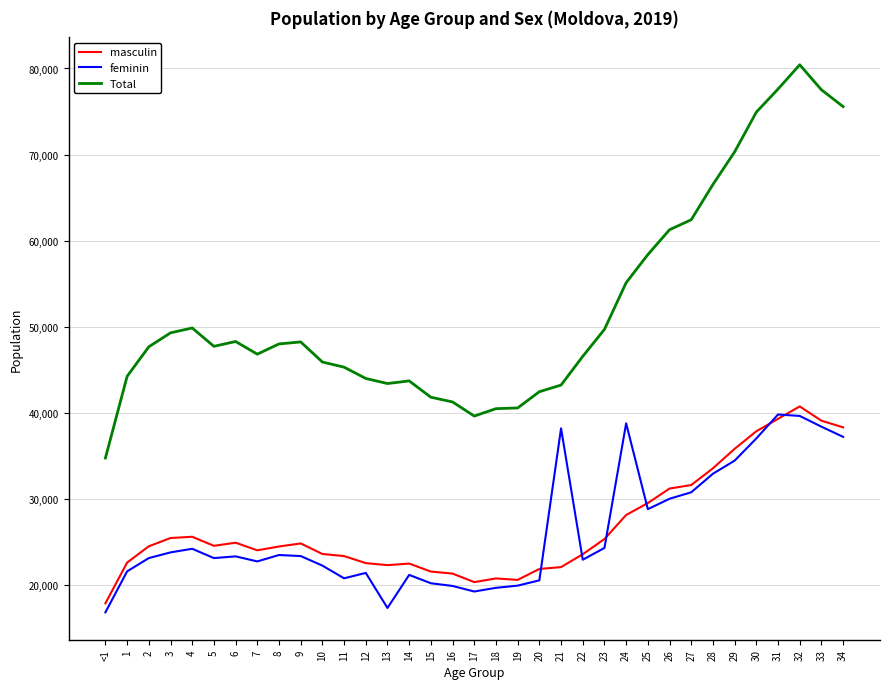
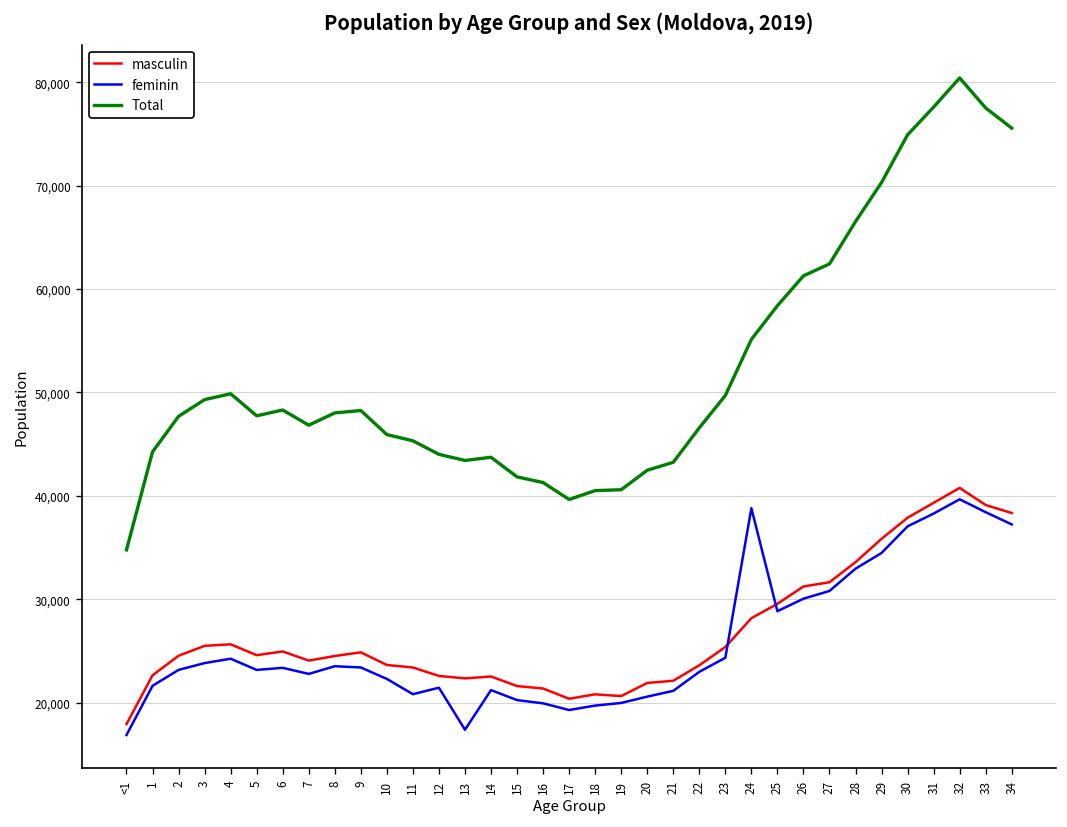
feminin, 21: 38,000 -> 21,000
feminin, 31: 40,000 -> 38,000
